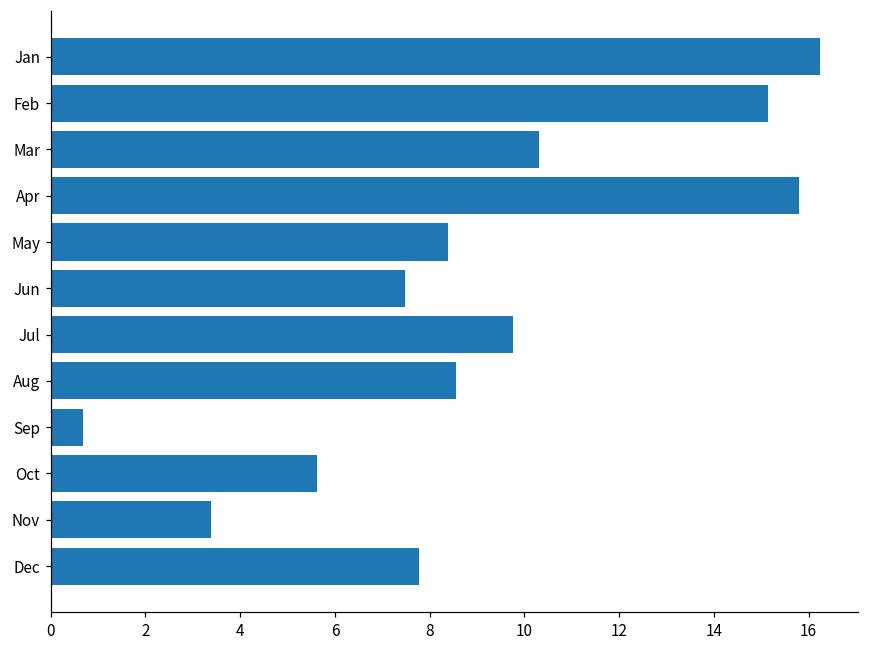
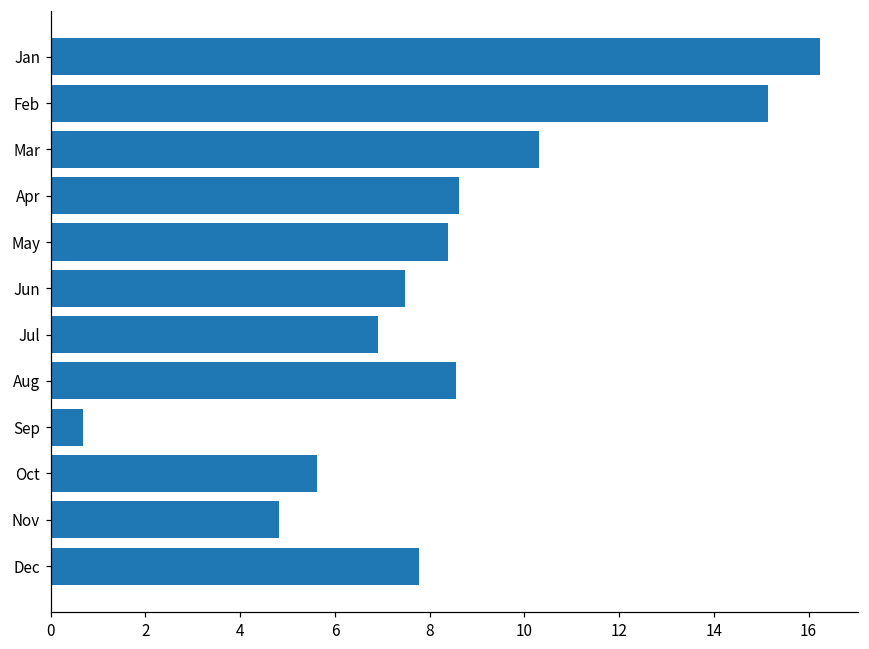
Apr: 15.8 -> 8.6
Jul: 9.8 -> 6.9
Nov: 3.4 -> 4.8
